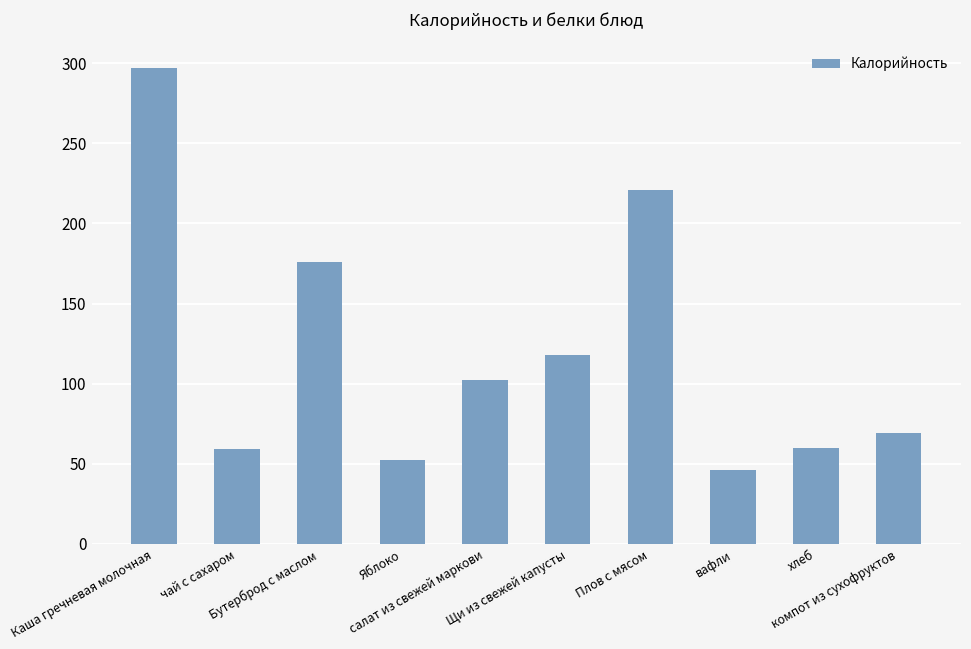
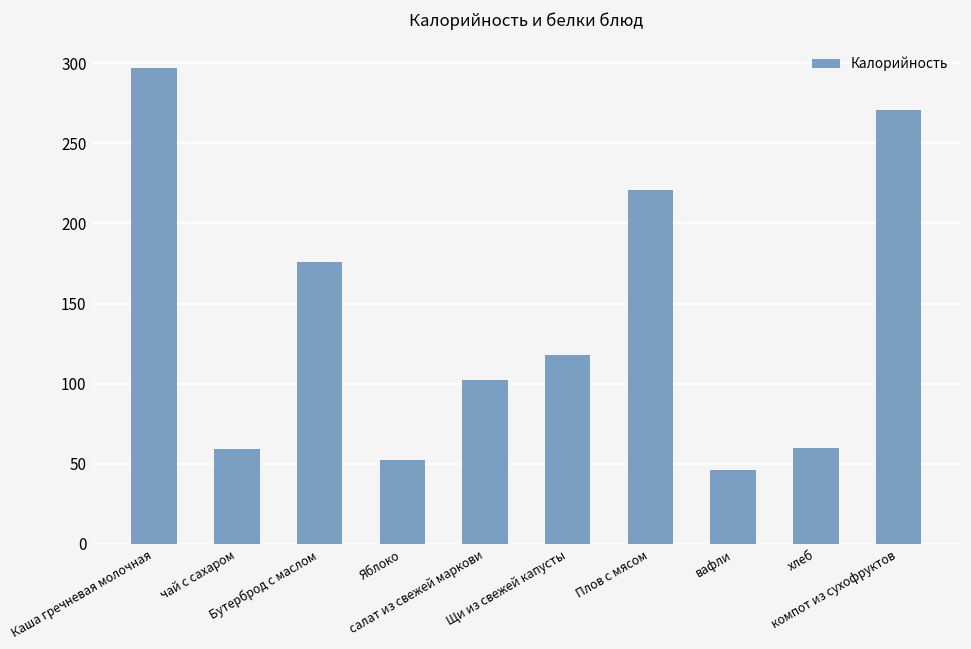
компот из сухофруктов: 69 -> 271
